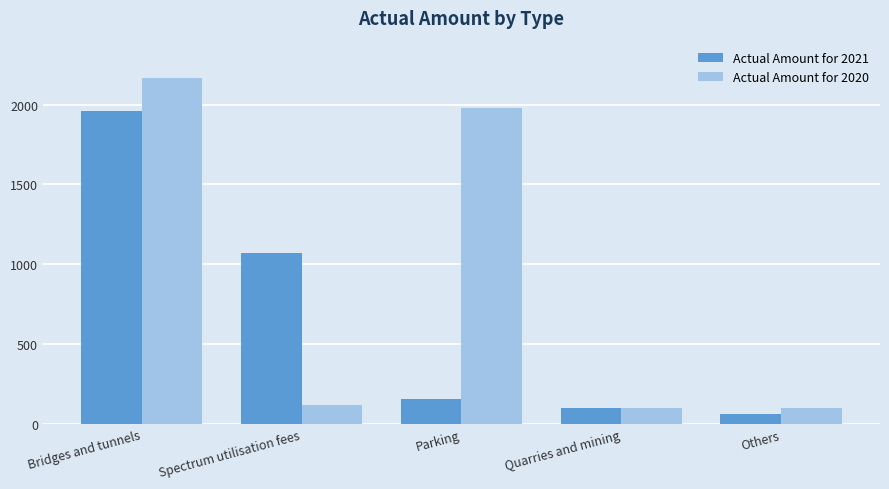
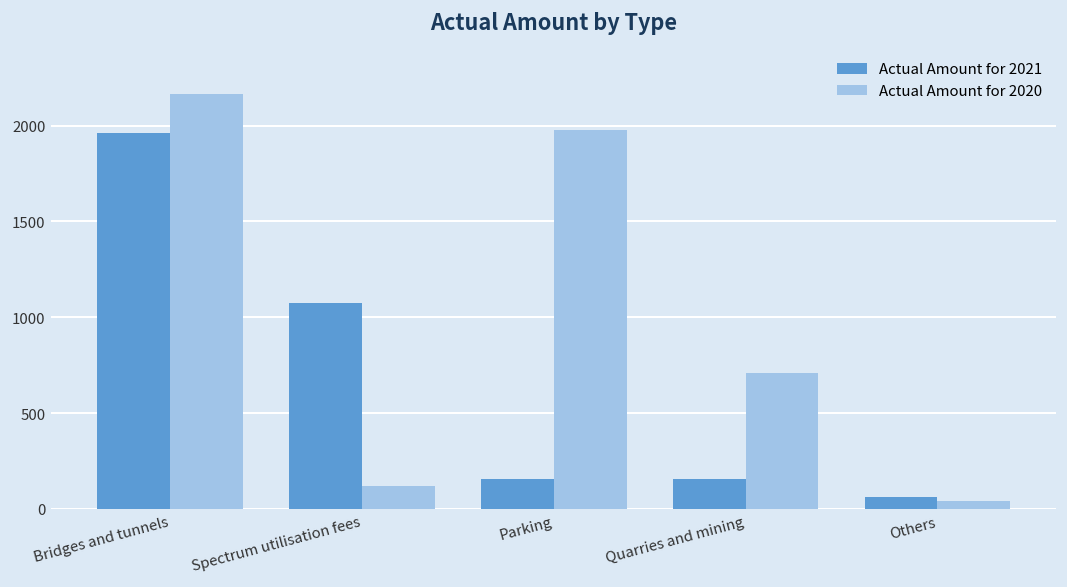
Actual Amount for 2021, Quarries and mining: 100 -> 160
Actual Amount for 2020, Quarries and mining: 100 -> 710
Actual Amount for 2020, Others: 100 -> 40
